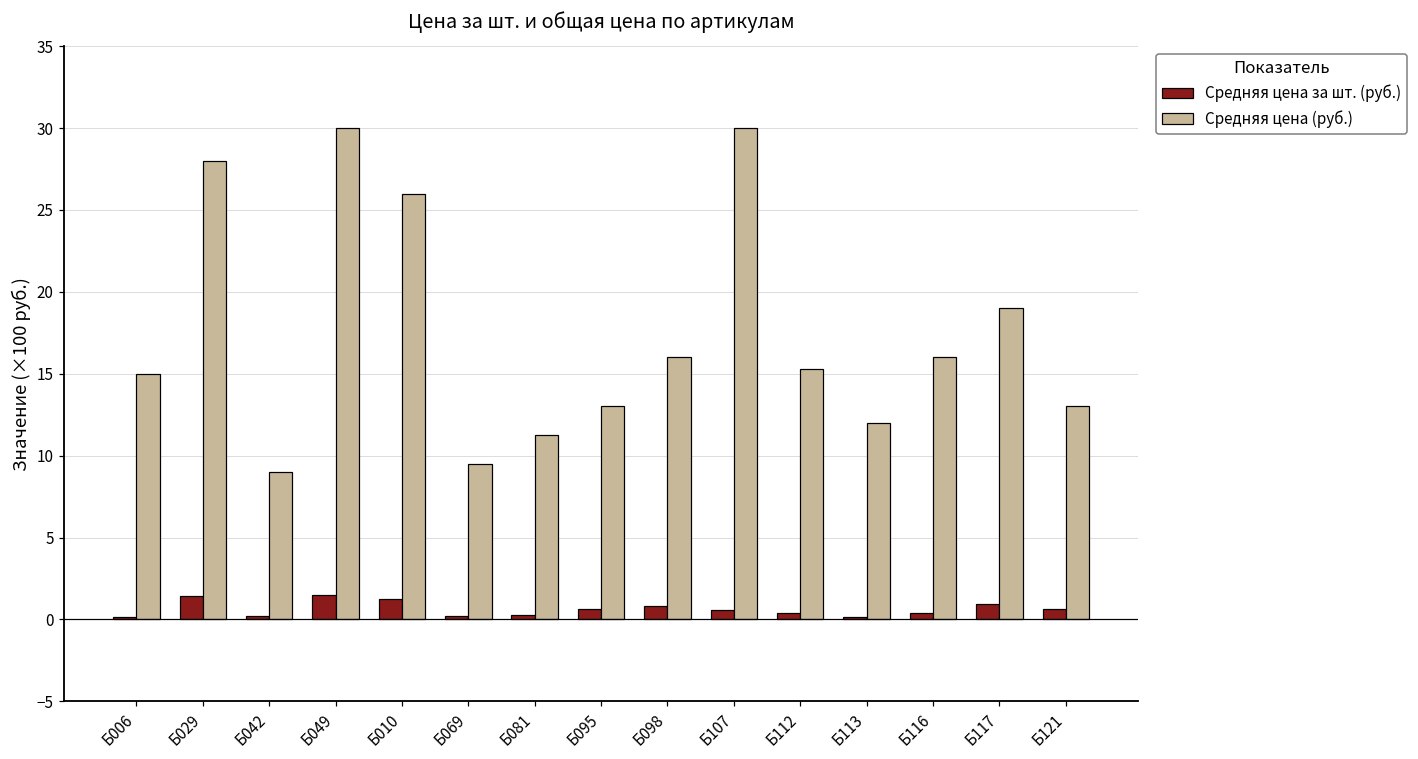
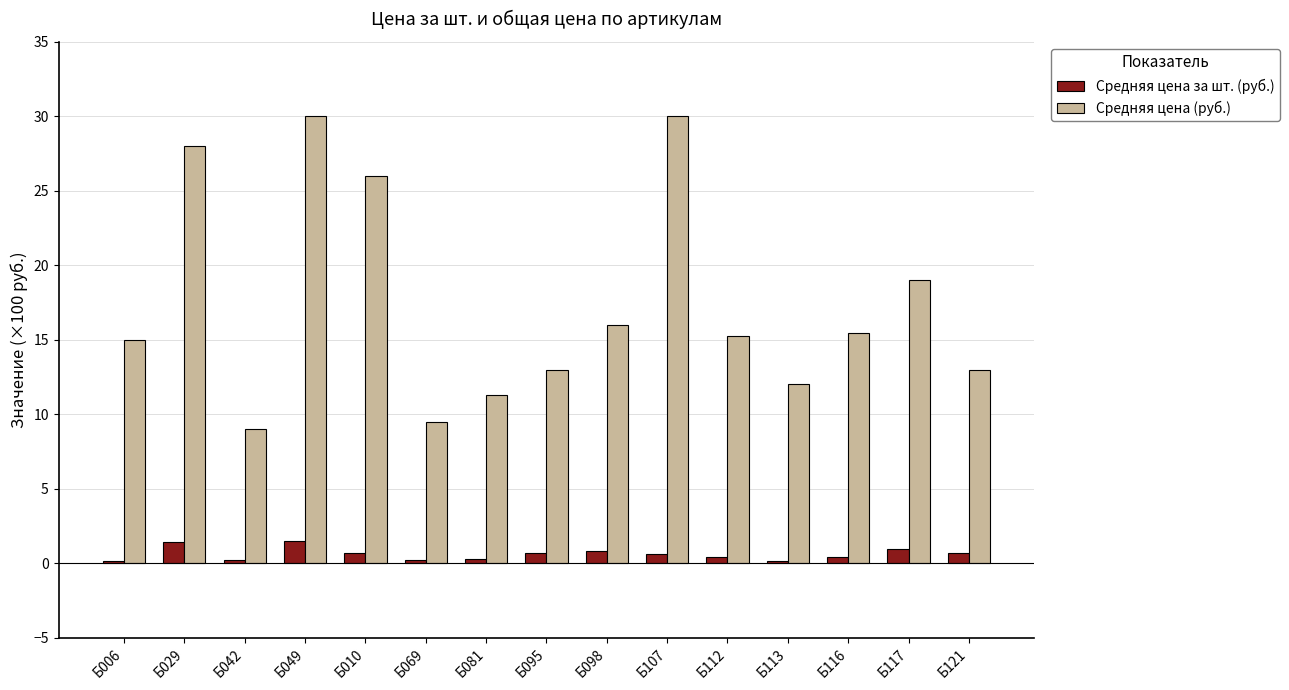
Средняя цена за шт. (руб.), Б010: 1.2 -> 0.7
Средняя цена (руб.), Б116: 16.0 -> 15.4
